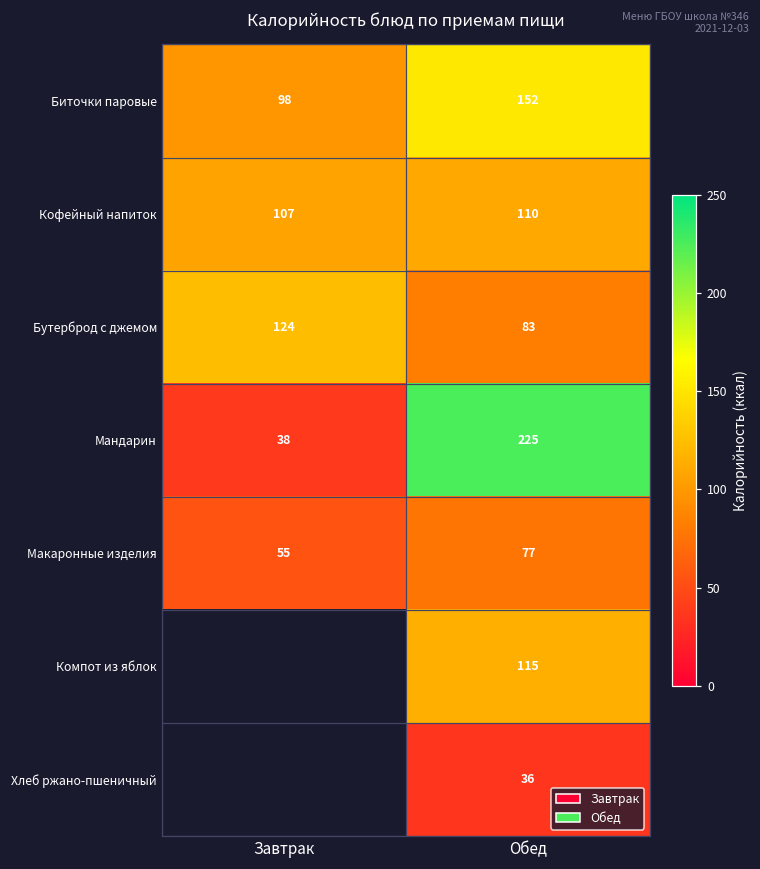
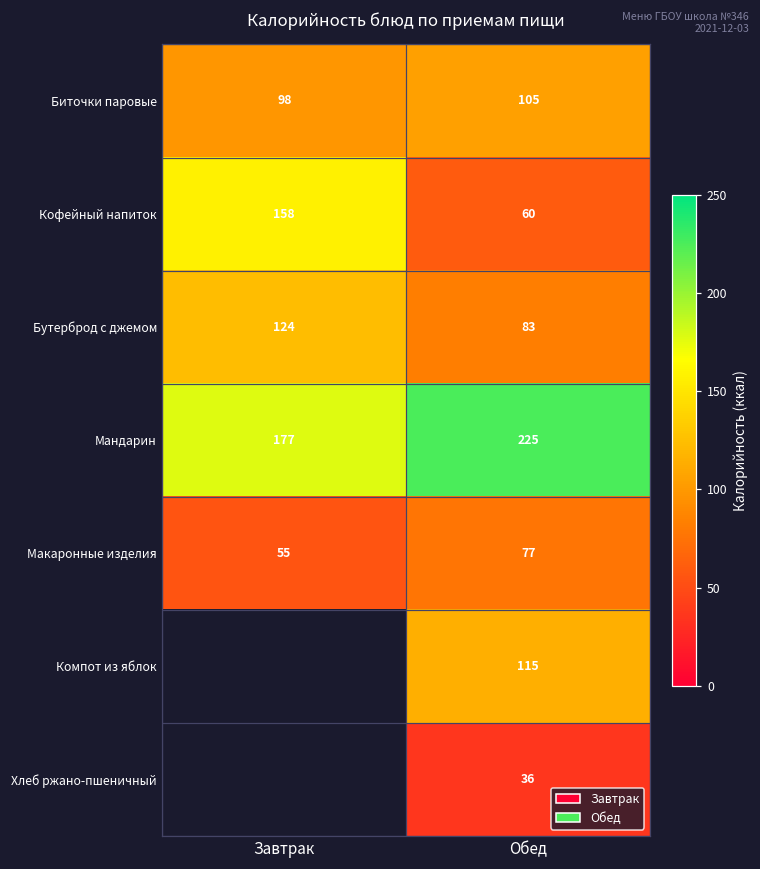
Биточки паровые, Обед: 152 -> 105
Кофейный напиток, Завтрак: 107 -> 158
Кофейный напиток, Обед: 110 -> 60
Мандарин, Завтрак: 38 -> 177
